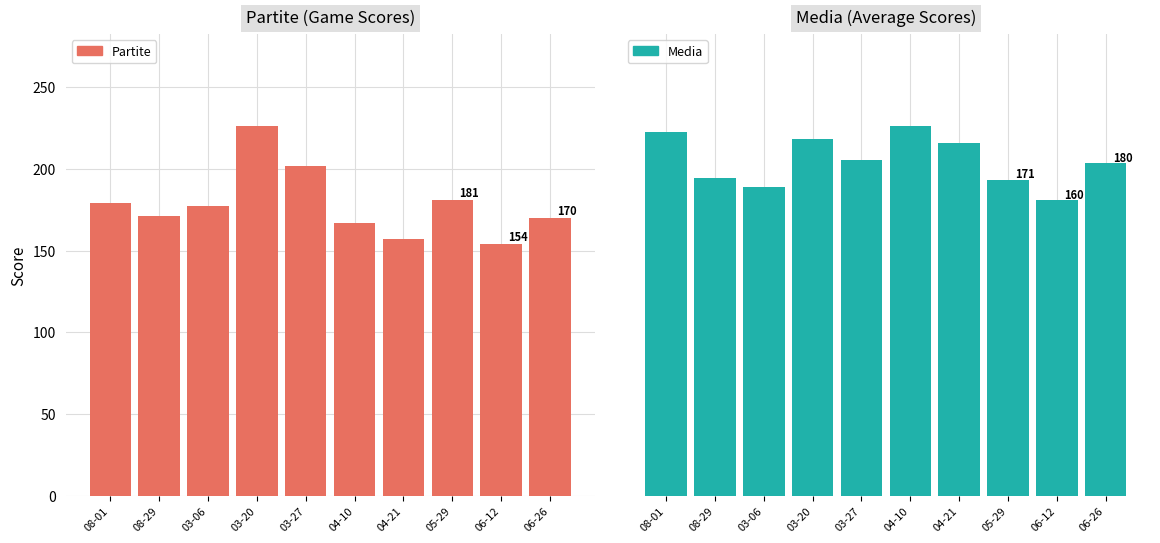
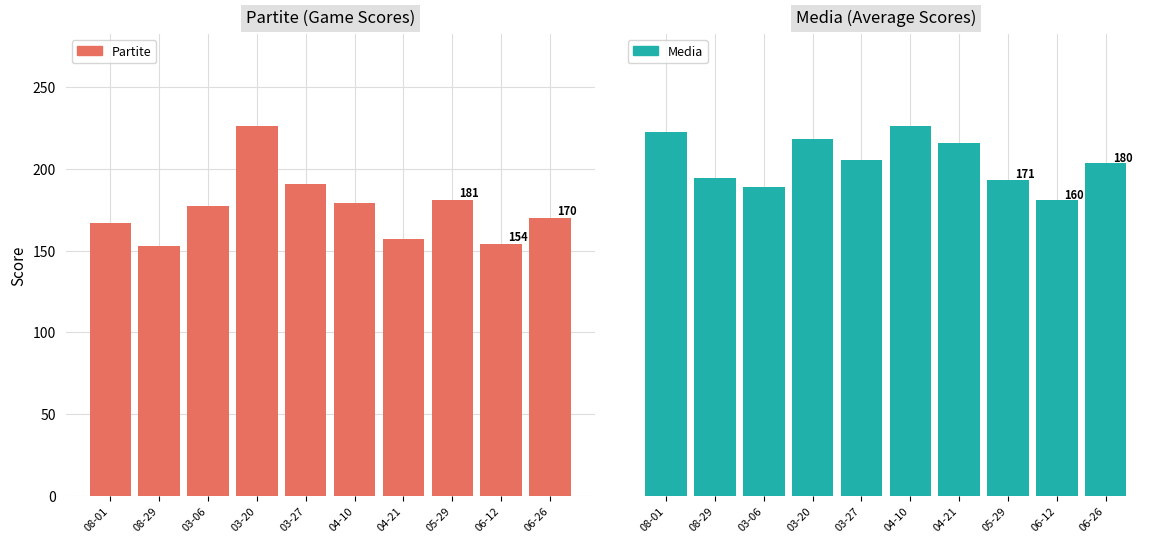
Partite (Game Scores), 08-01: 179 -> 167
Partite (Game Scores), 08-29: 171 -> 153
Partite (Game Scores), 03-27: 202 -> 191
Partite (Game Scores), 04-10: 167 -> 179
